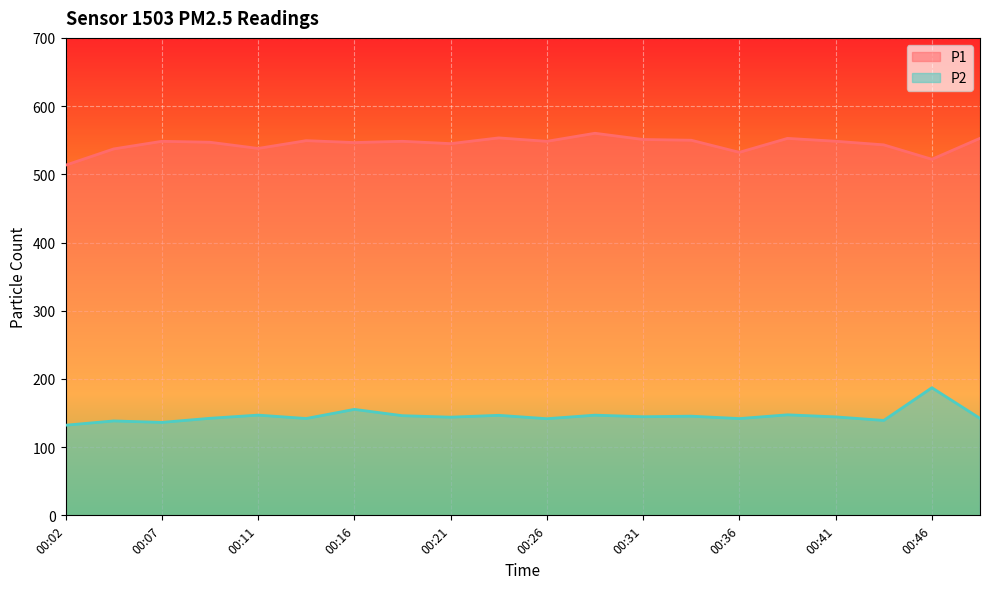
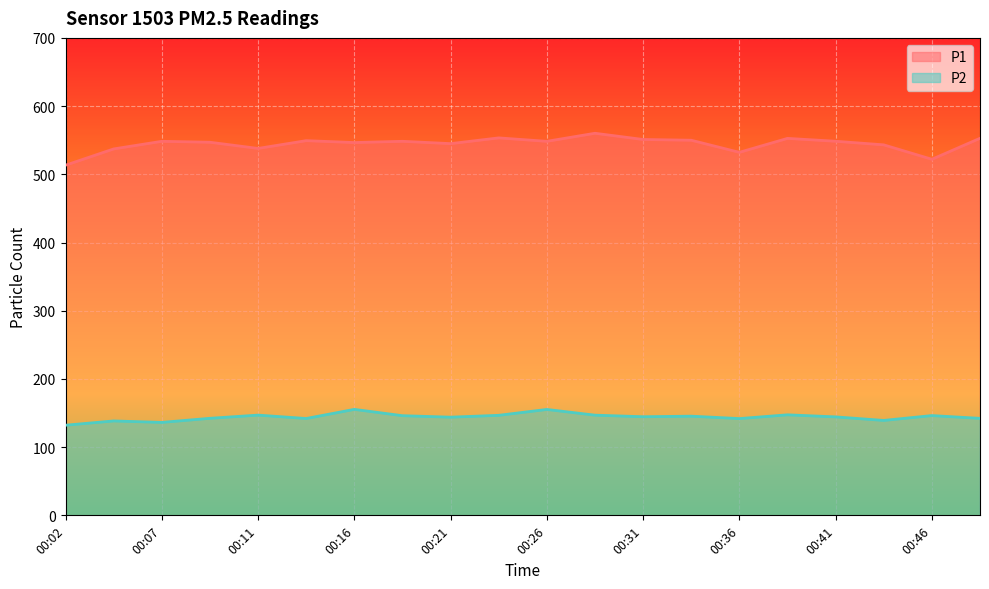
P2, 00:26: 140 -> 160
P2, 00:46: 190 -> 150
